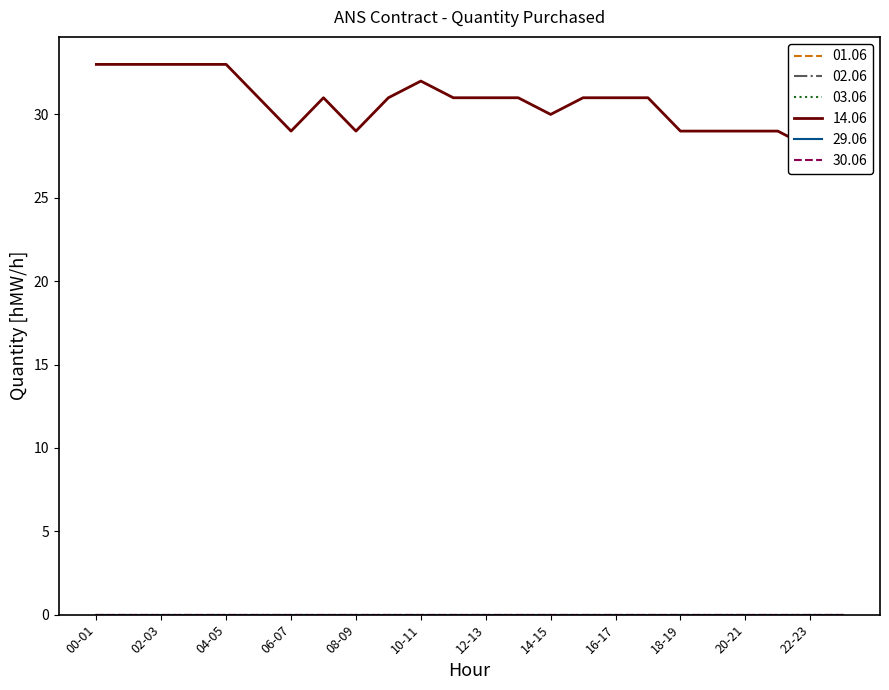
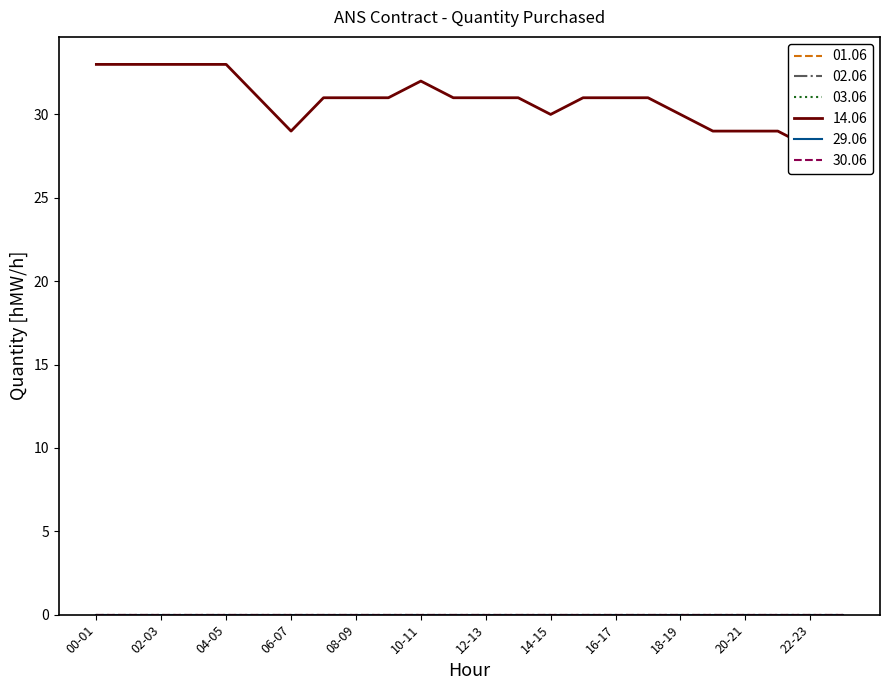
14.06, 08-09: 29 -> 31
14.06, 18-19: 29 -> 30
